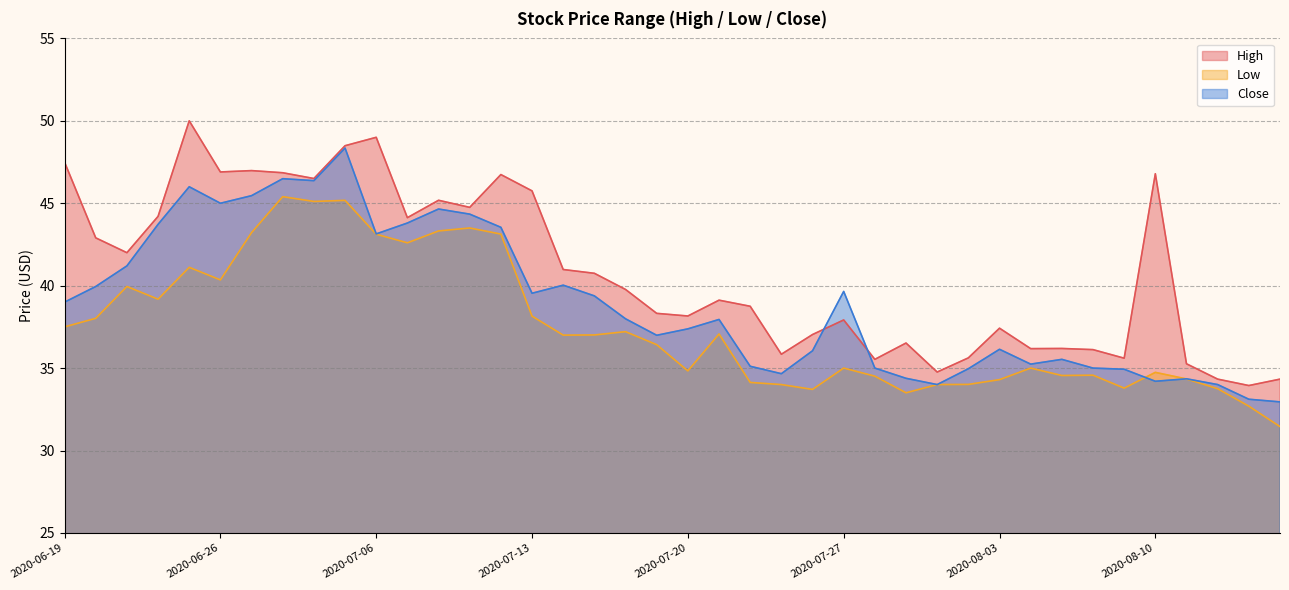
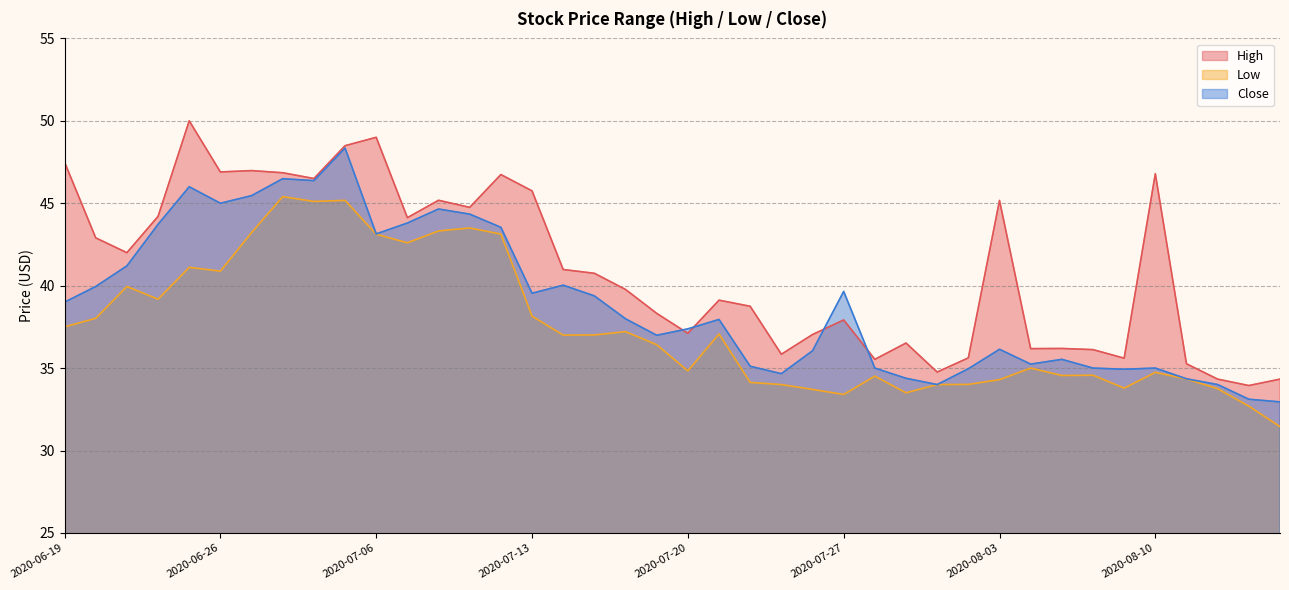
Low, 2020-06-26: 40.4 -> 40.9
High, 2020-07-20: 38.2 -> 37.1
Low, 2020-07-27: 35.0 -> 33.4
High, 2020-08-03: 37.4 -> 45.2
Close, 2020-08-10: 34.2 -> 35.0
